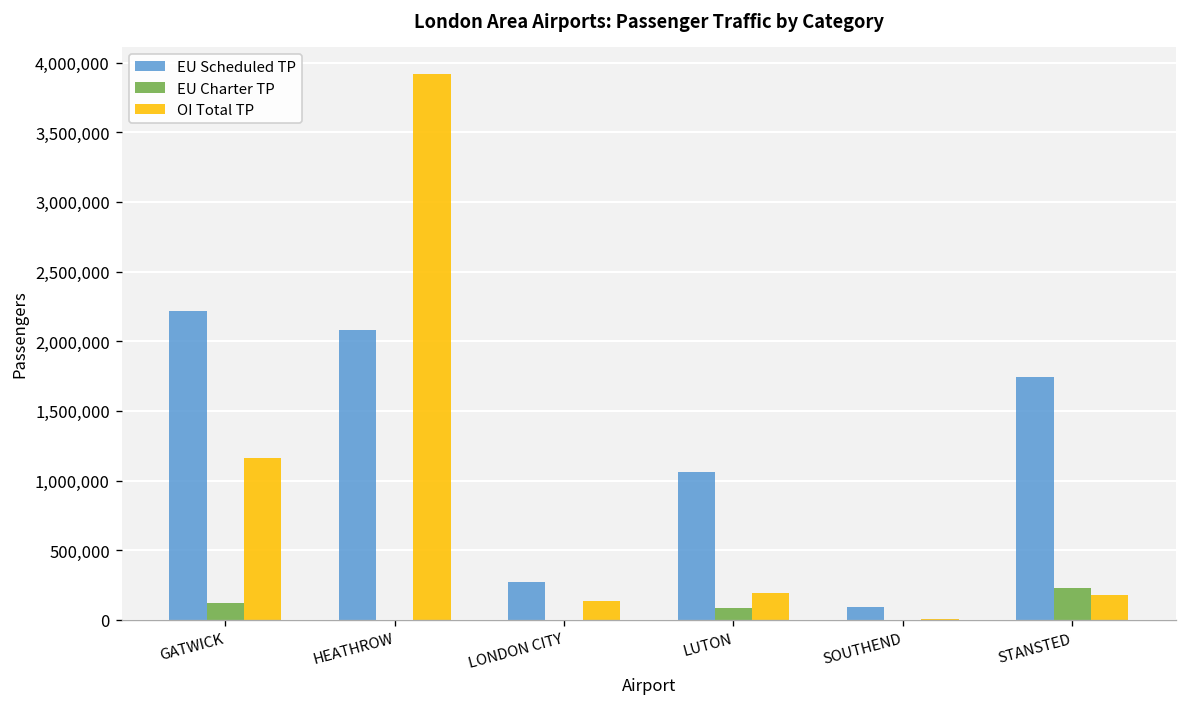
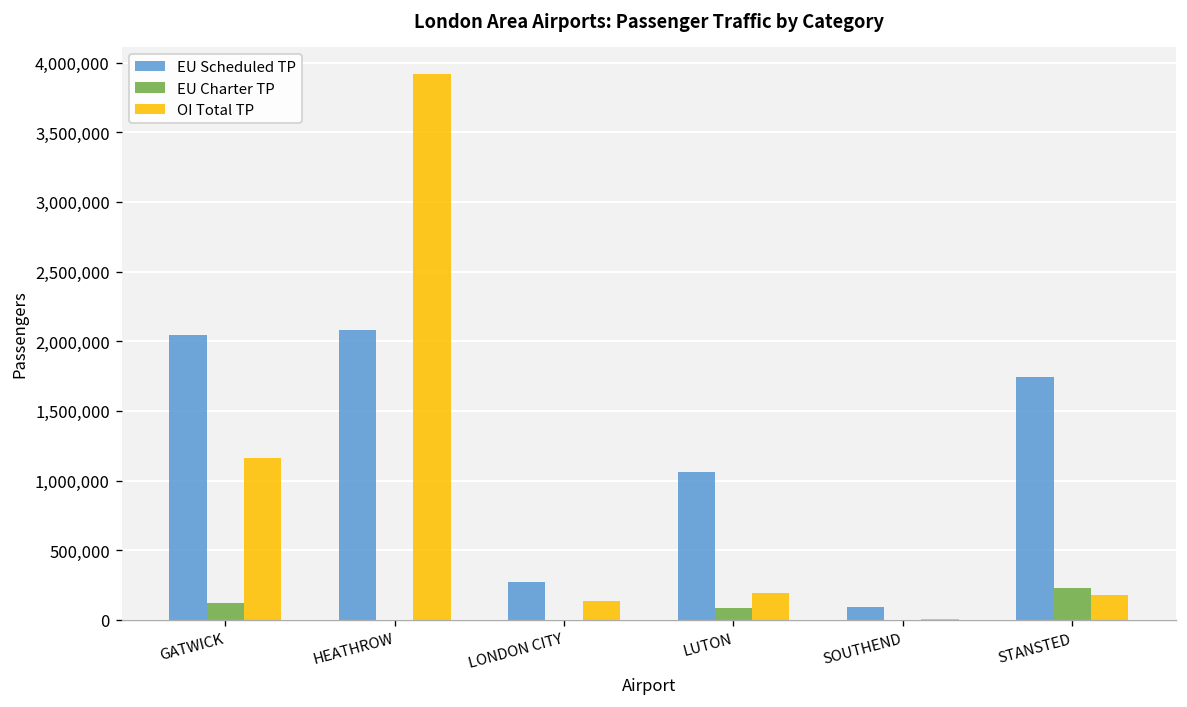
EU Scheduled TP, GATWICK: 2,220,000 -> 2,040,000
